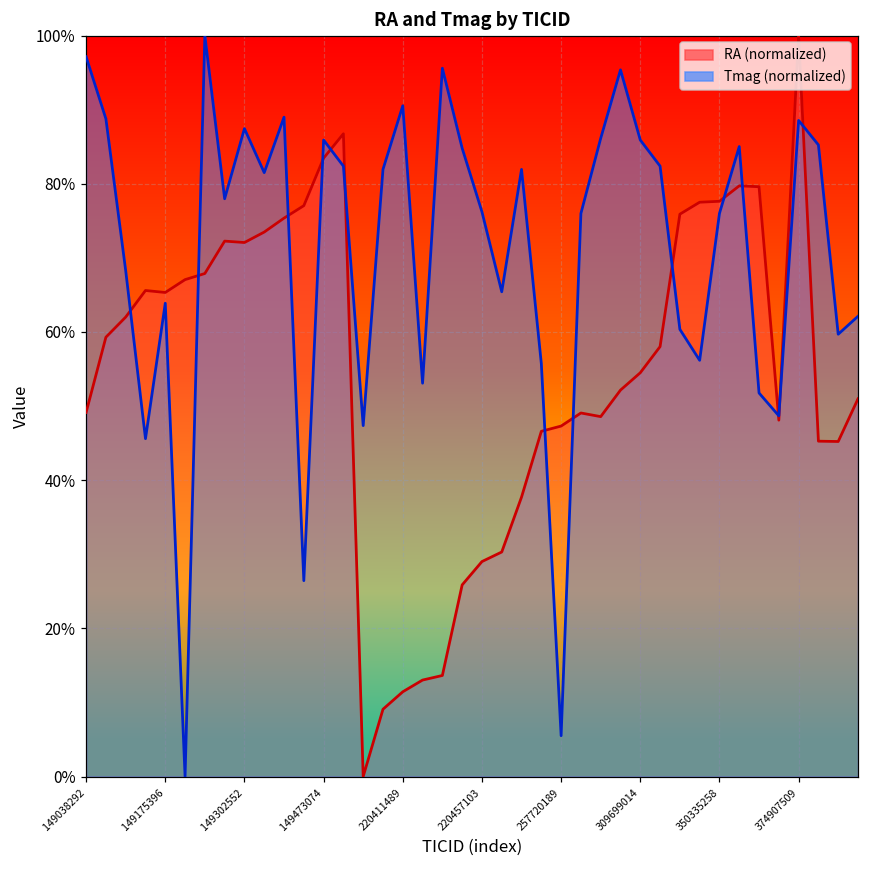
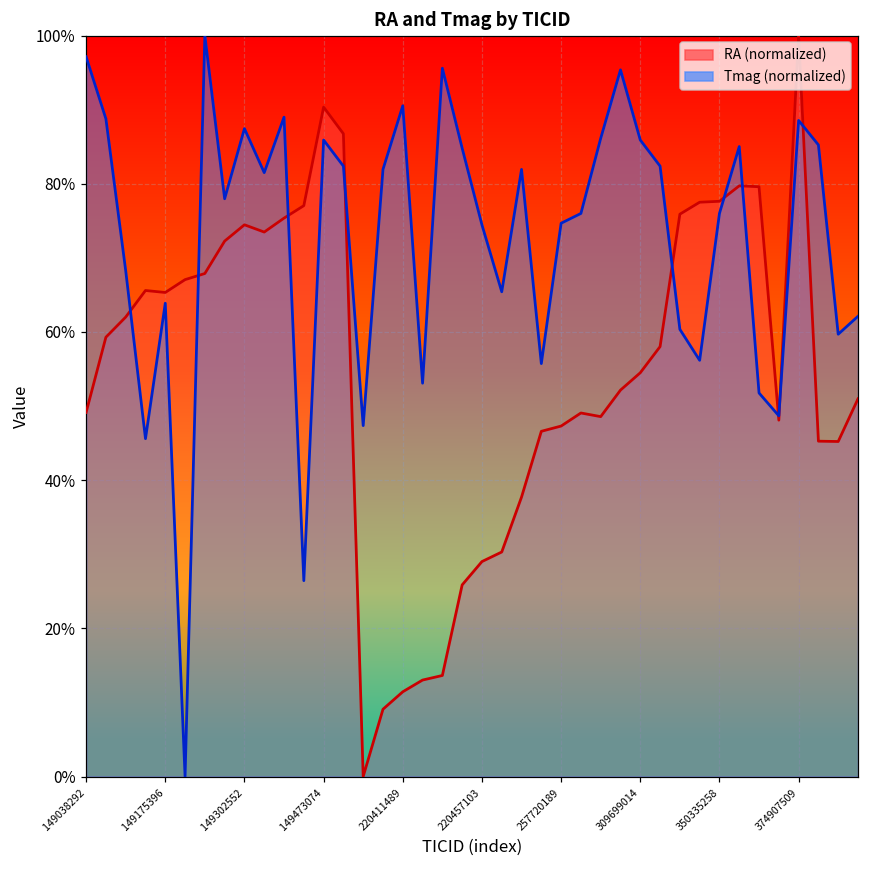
RA (normalized), 149302552: 72% -> 74%
RA (normalized), 149473074: 83% -> 90%
Tmag (normalized), 220457103: 76% -> 74%
Tmag (normalized), 257720189: 6% -> 75%
